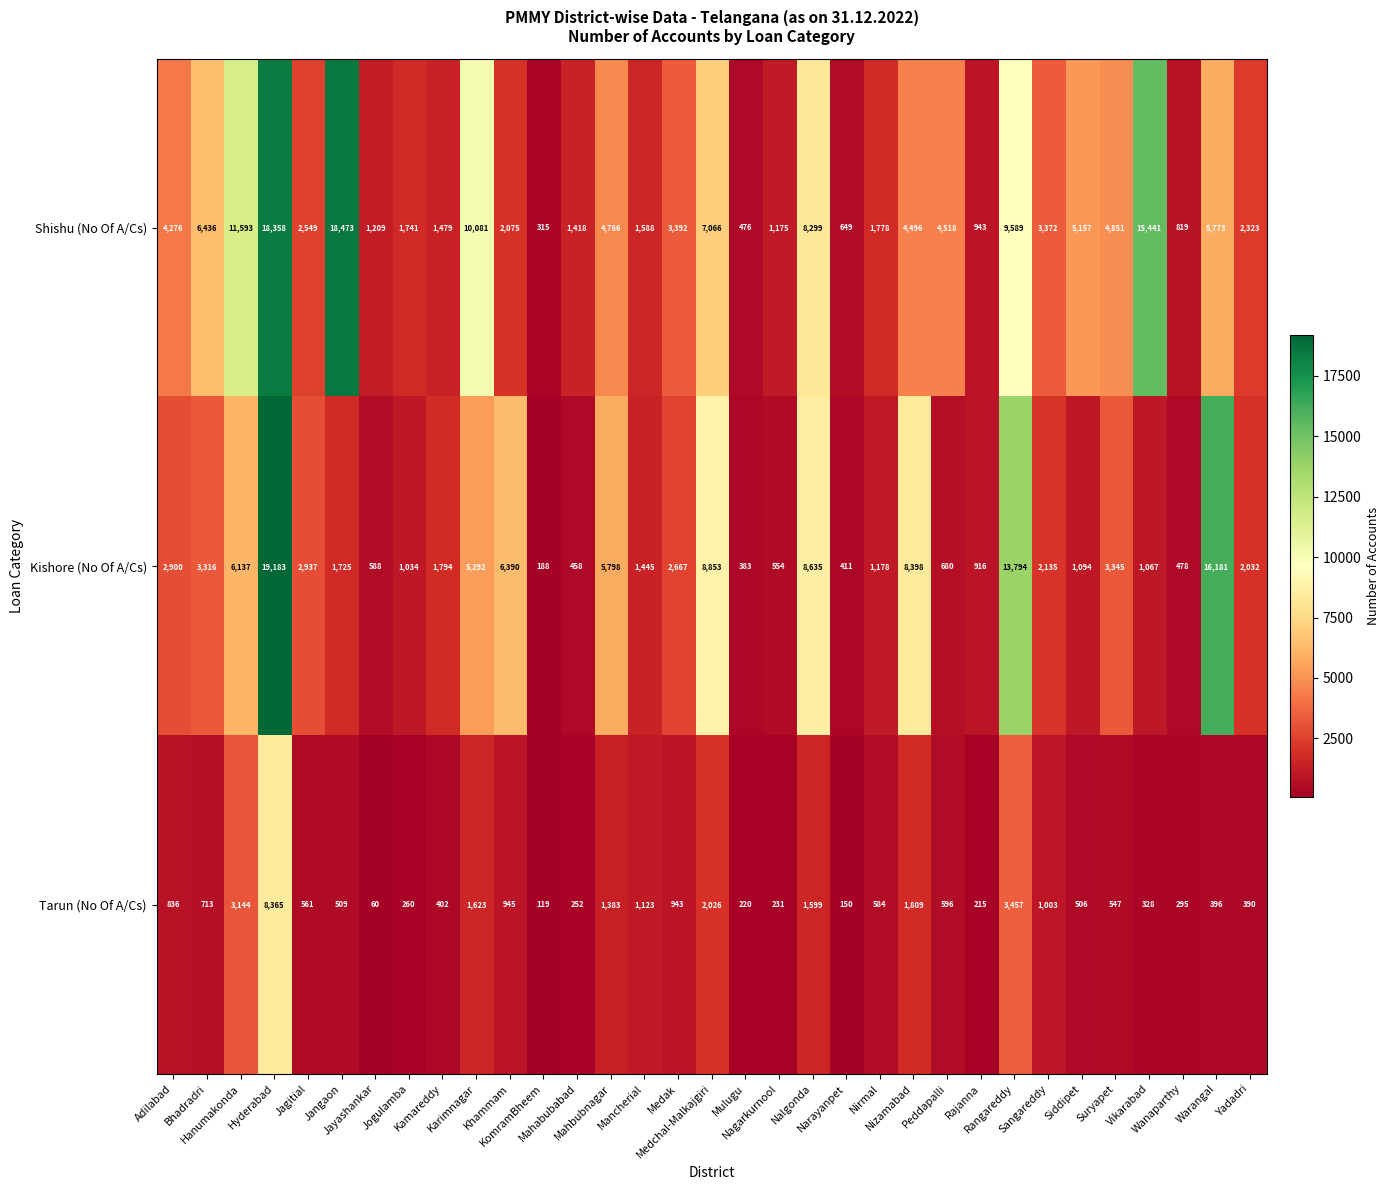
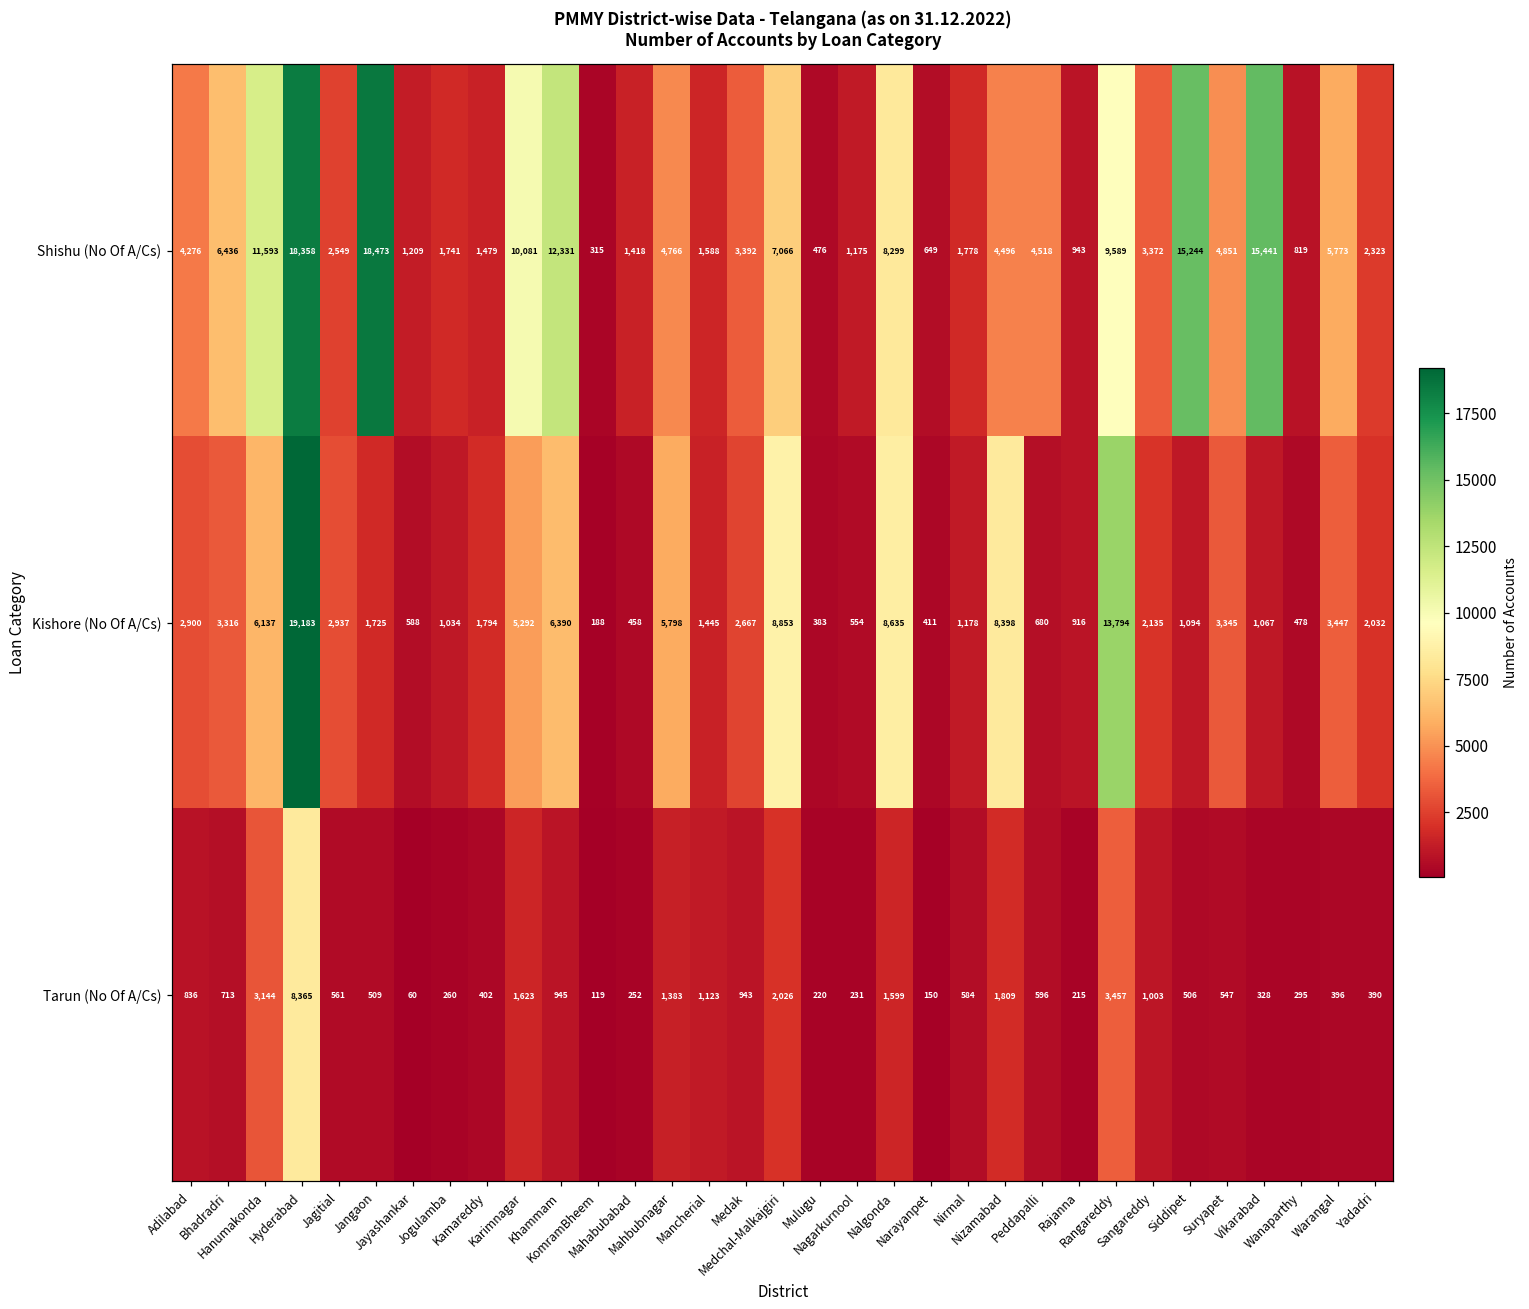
Shishu (No Of A/Cs), Khammam: 2,075 -> 12,331
Shishu (No Of A/Cs), Siddipet: 5,157 -> 15,244
Kishore (No Of A/Cs), Warangal: 16,181 -> 3,447
